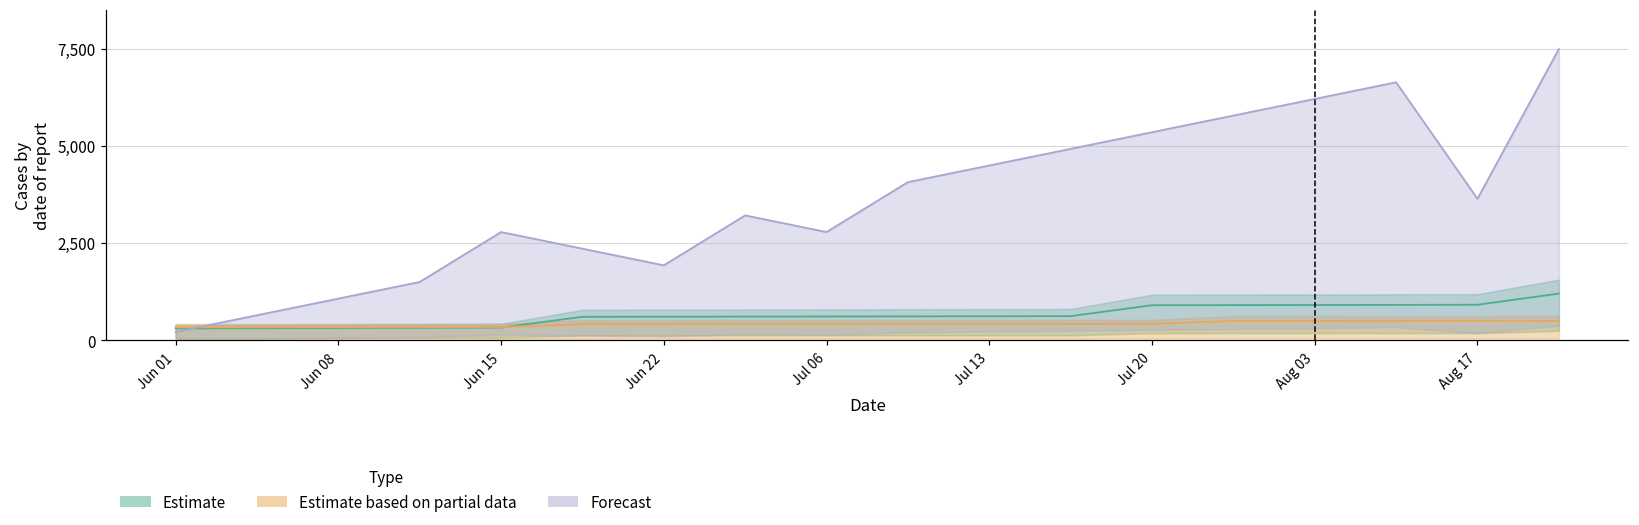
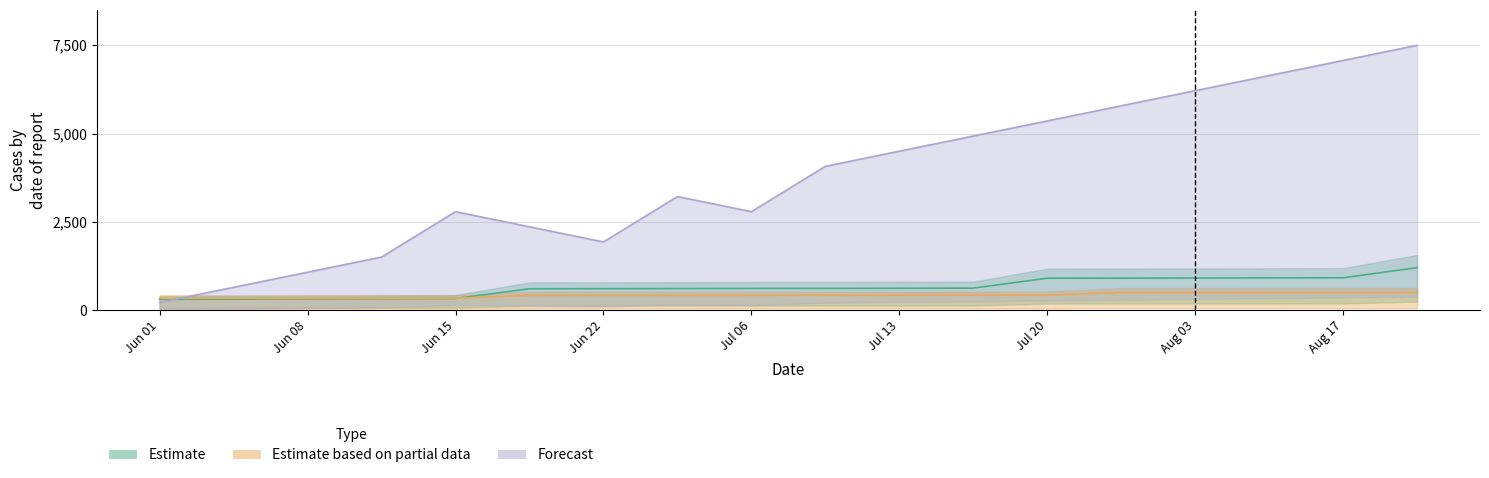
Forecast, Aug 17: 3,600 -> 7,100
